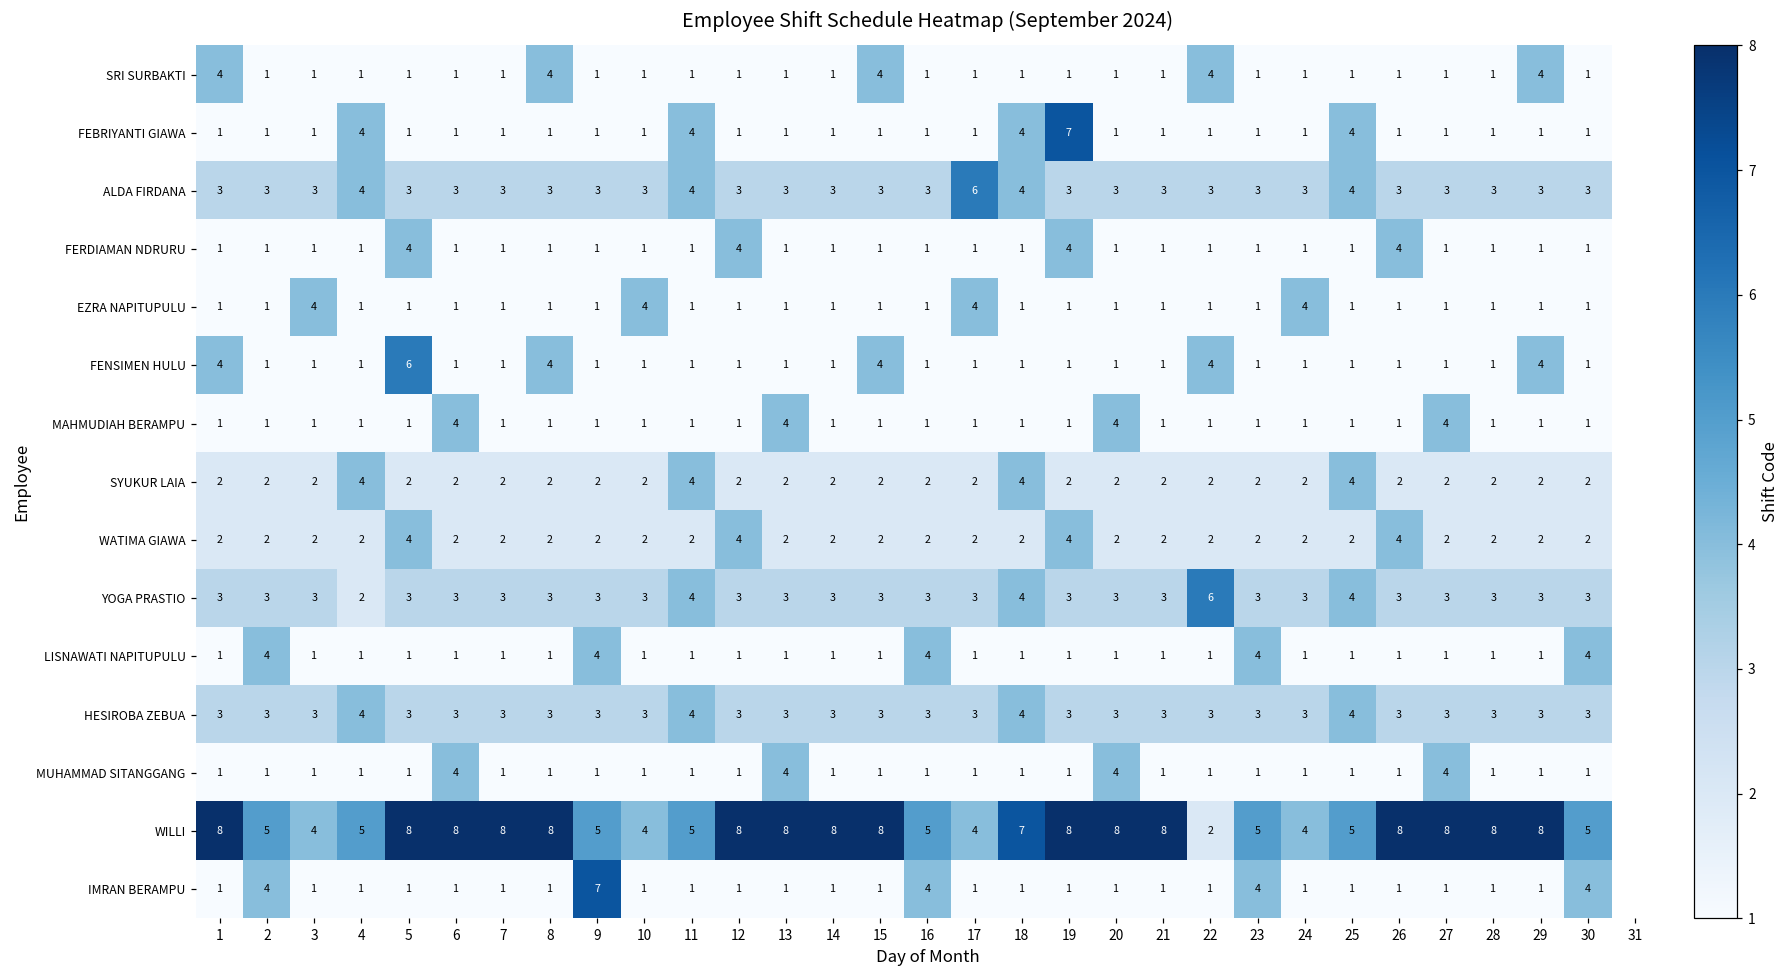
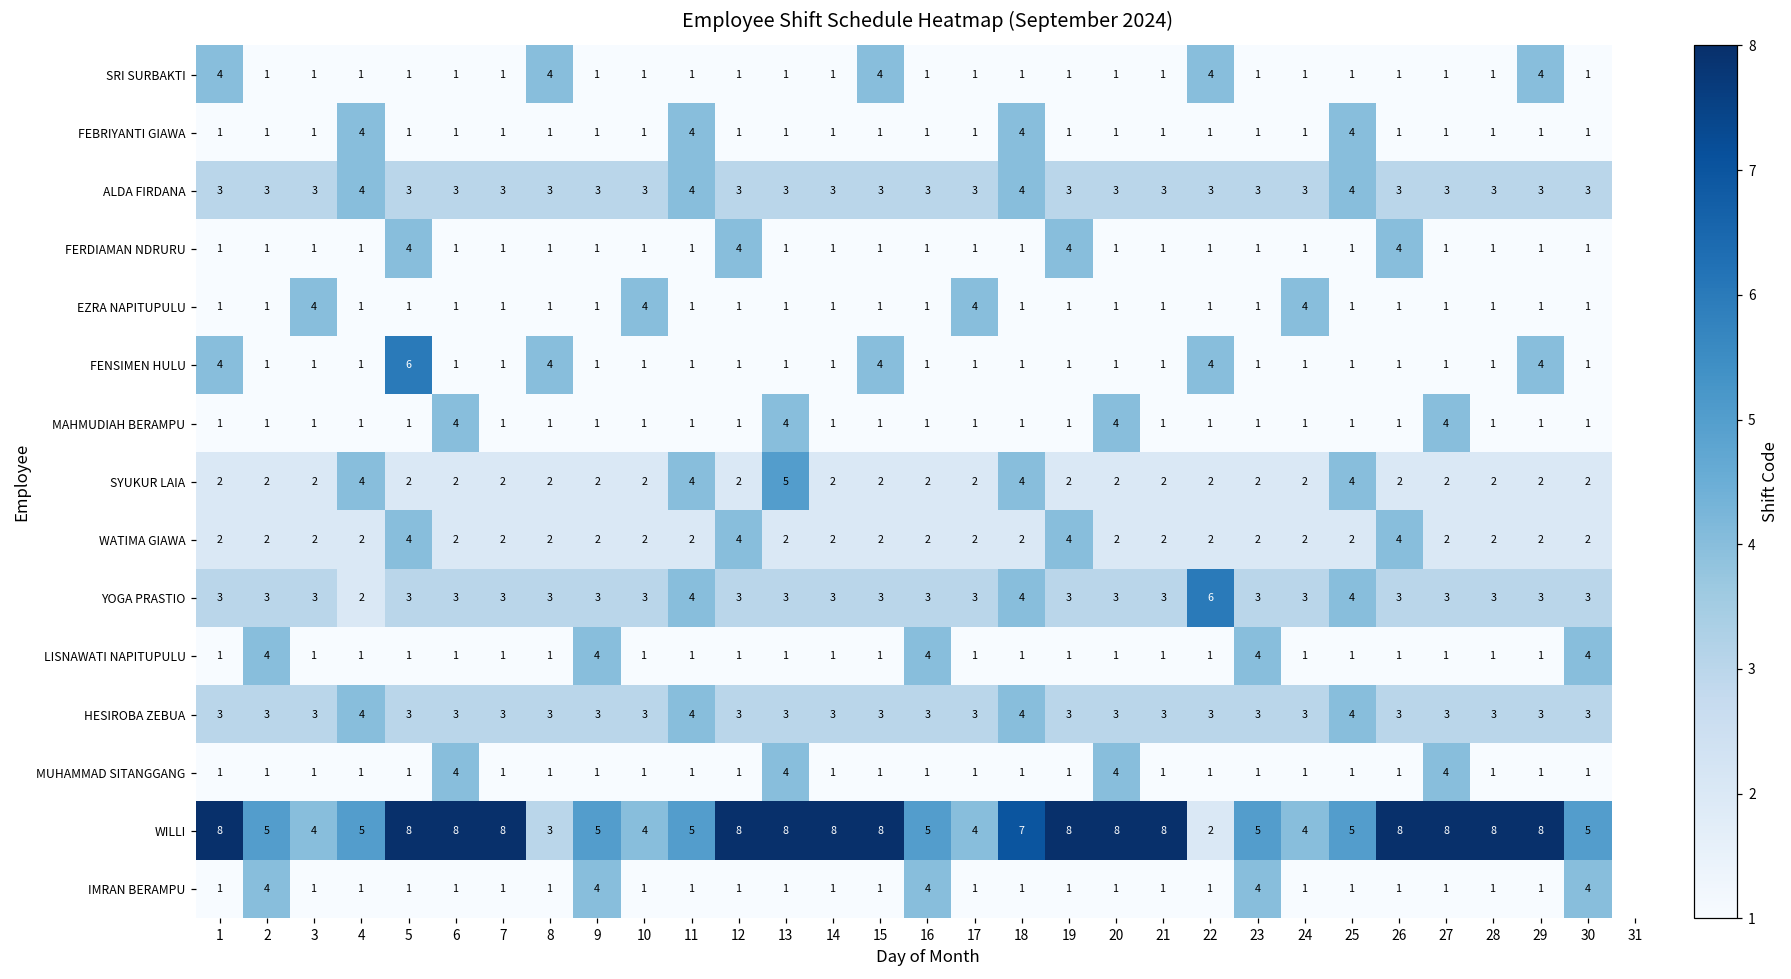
FEBRIYANTI GIAWA, 19: 7 -> 1
ALDA FIRDANA, 17: 6 -> 3
SYUKUR LAIA, 13: 2 -> 5
WILLI, 8: 8 -> 3
IMRAN BERAMPU, 9: 7 -> 4
